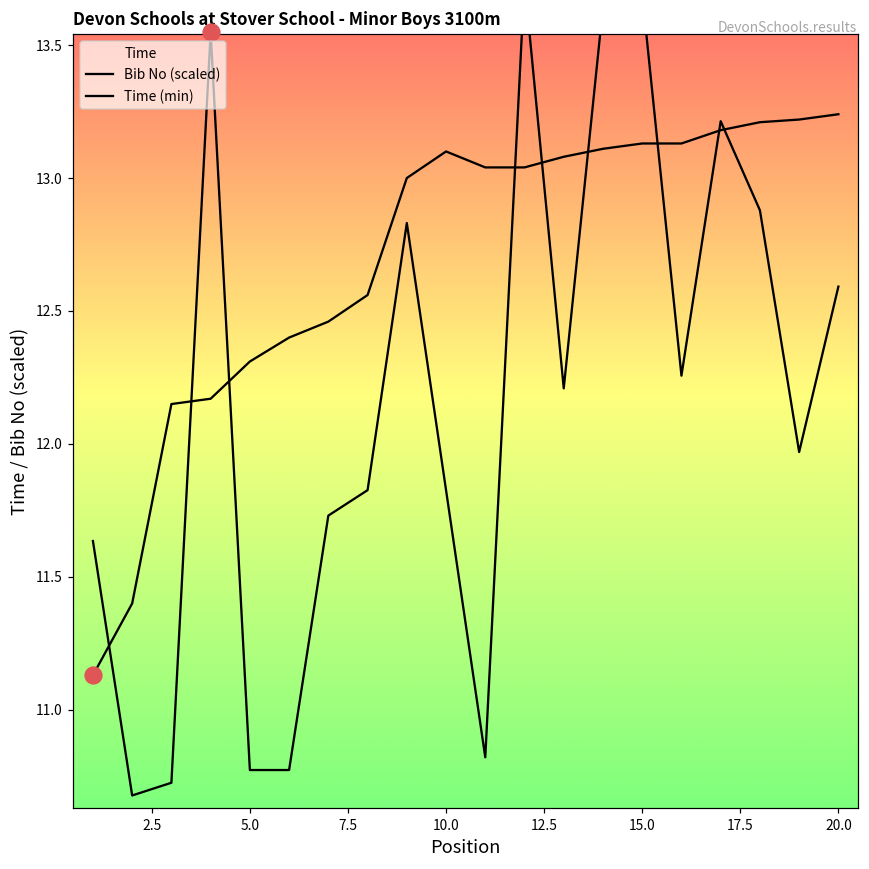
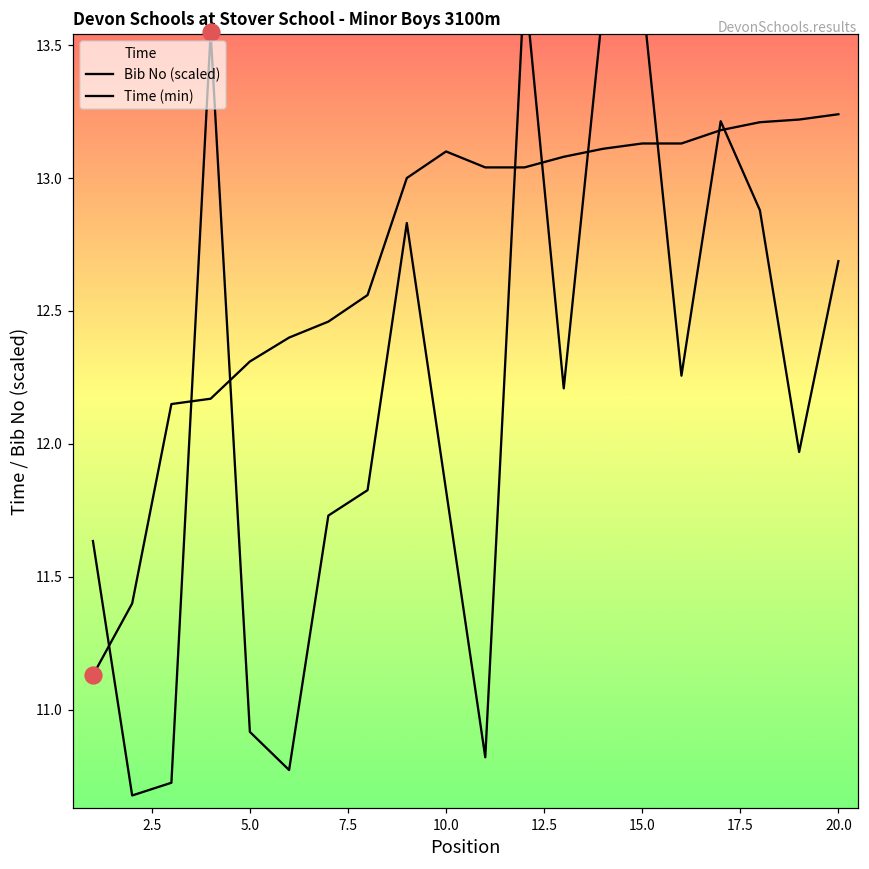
Bib No (scaled), 5.0: 10.77 -> 10.92
Bib No (scaled), 20.0: 12.59 -> 12.69
